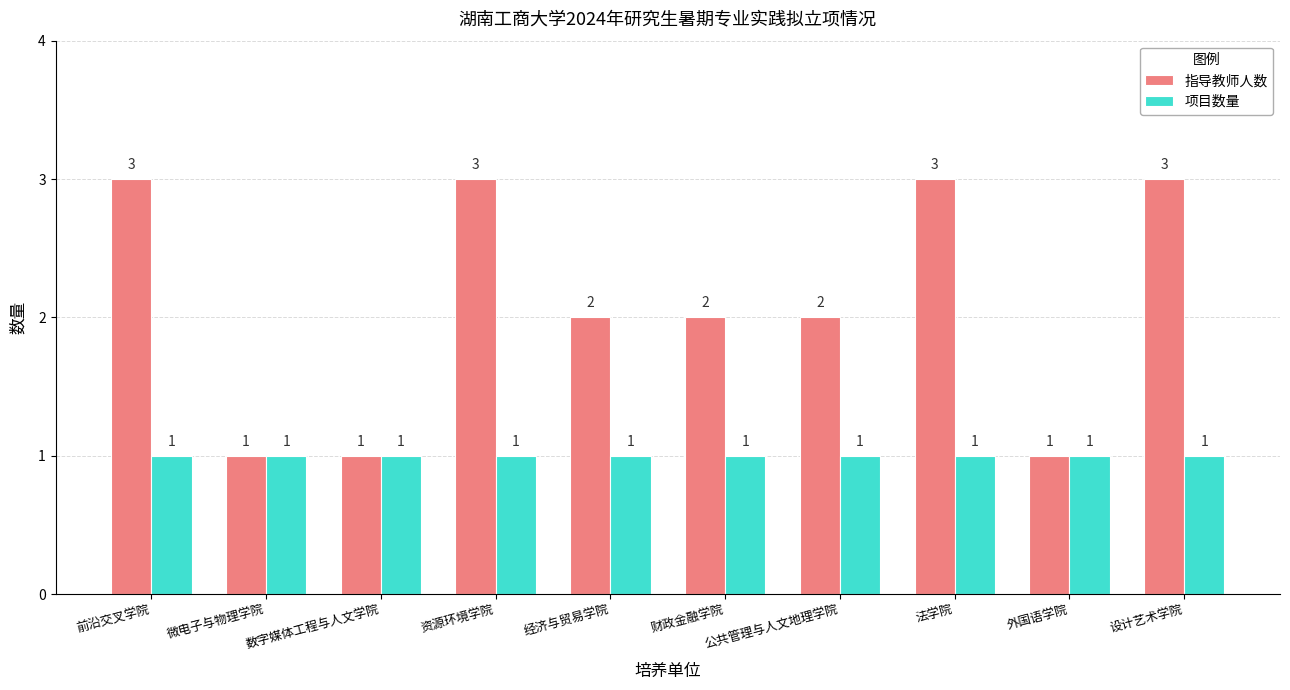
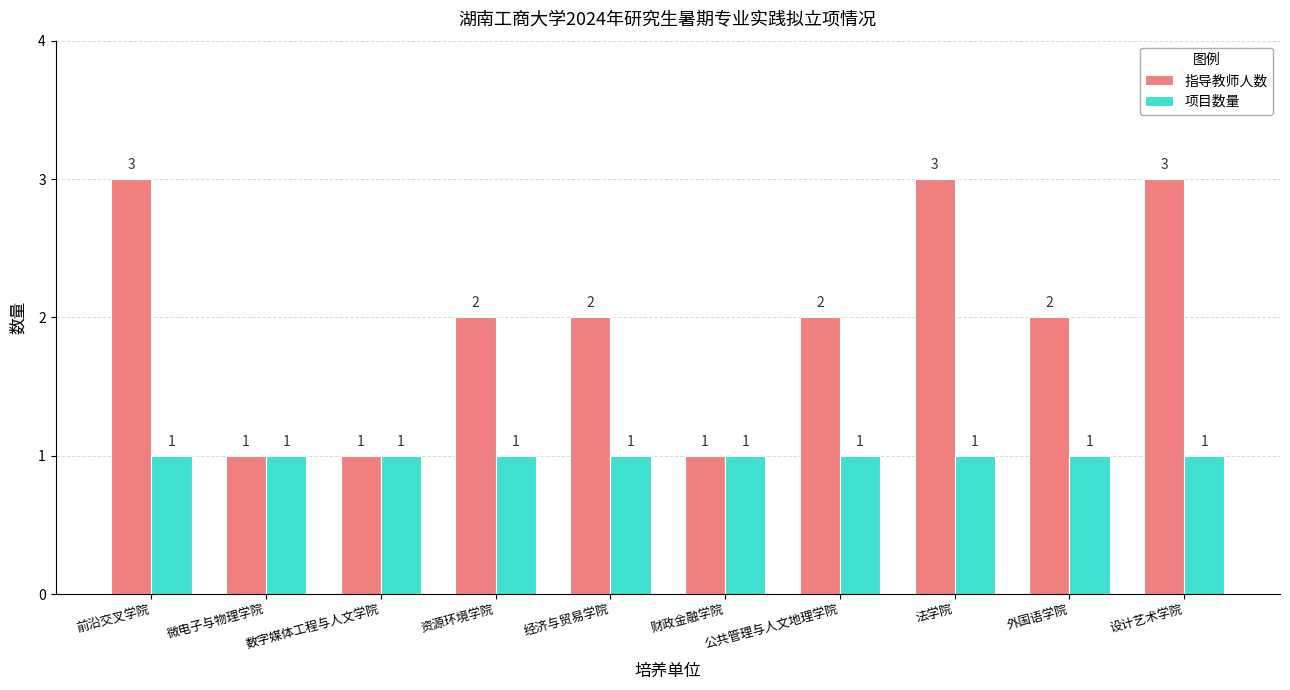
指导教师人数, 资源环境学院: 3 -> 2
指导教师人数, 财政金融学院: 2 -> 1
指导教师人数, 外国语学院: 1 -> 2
